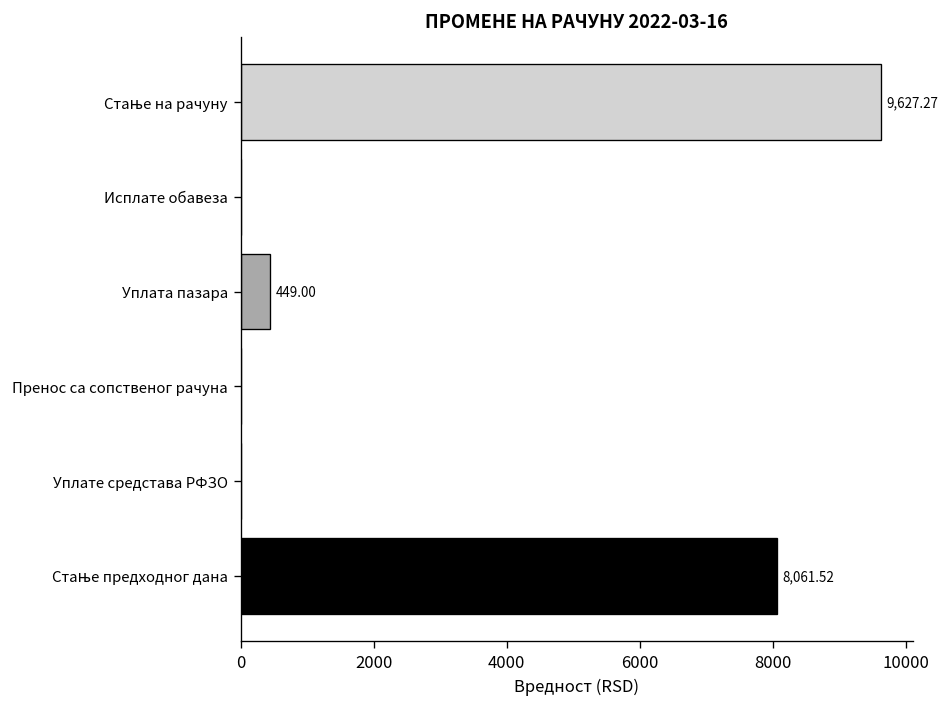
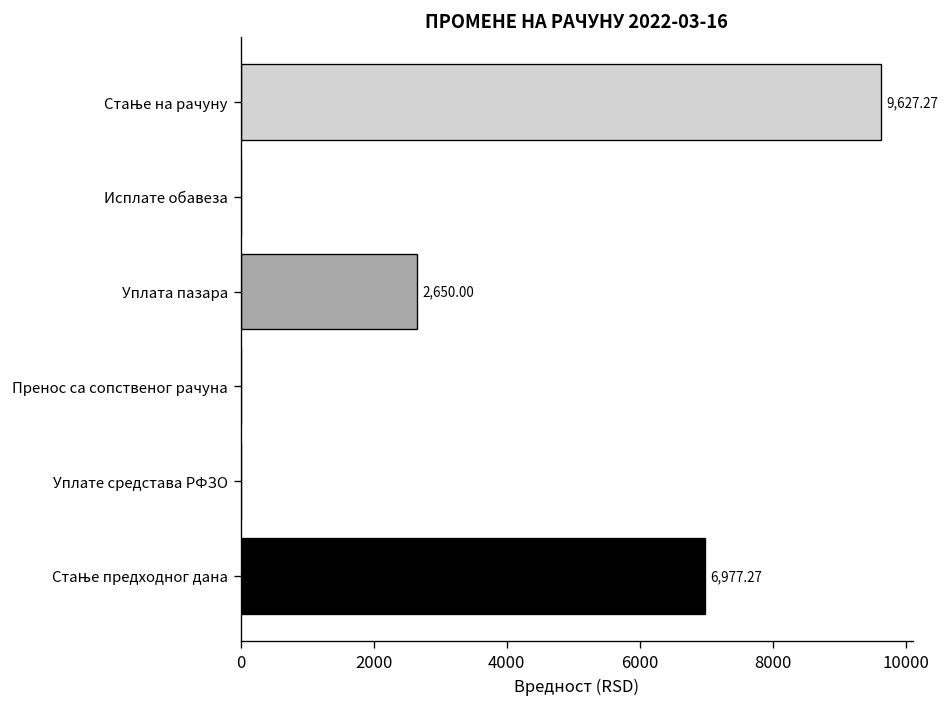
Уплата пазара: 449.00 -> 2,650.00
Стање предходног дана: 8,061.52 -> 6,977.27
